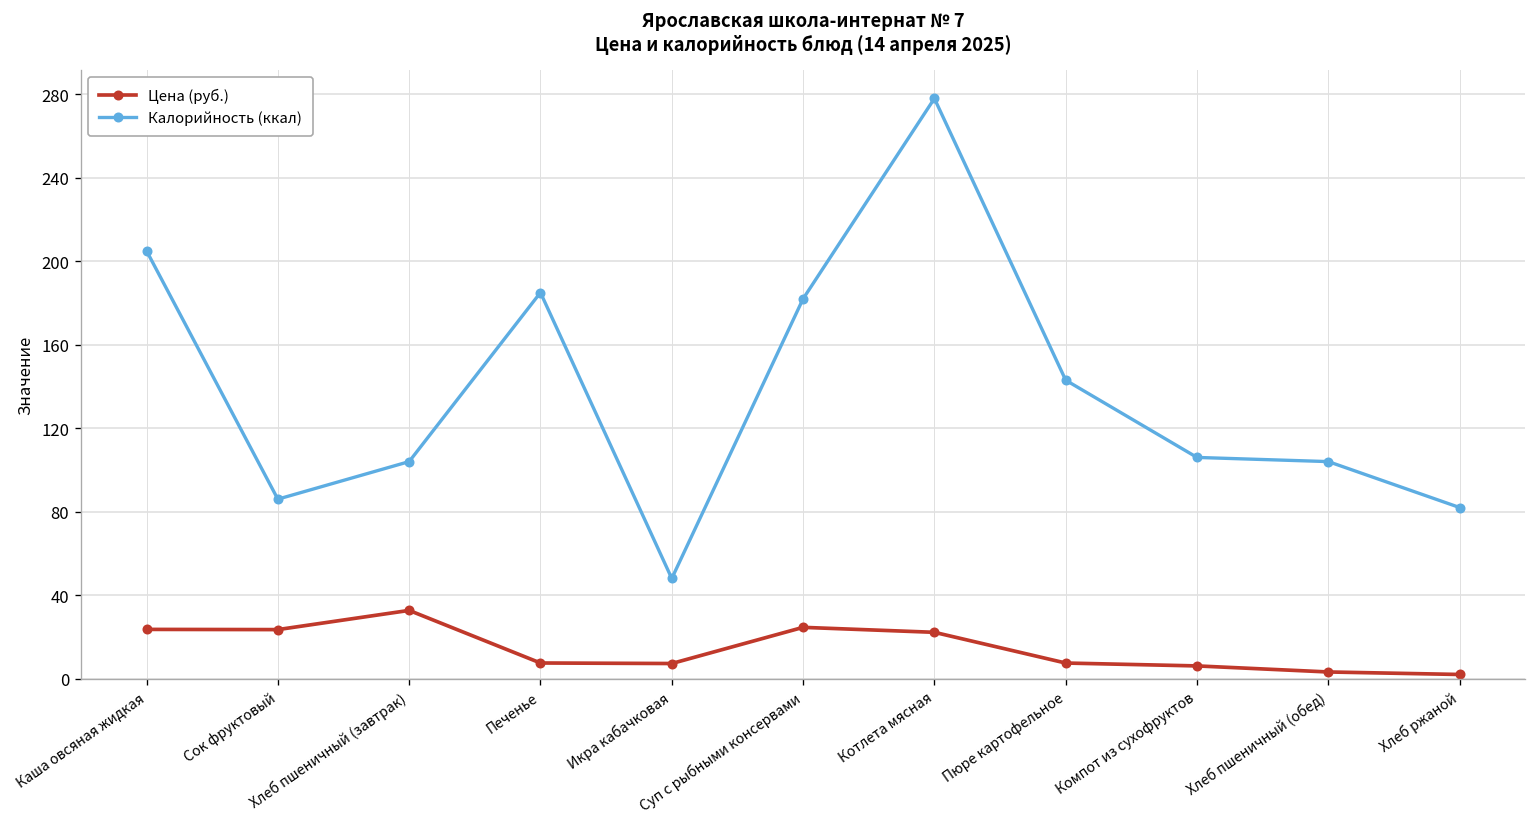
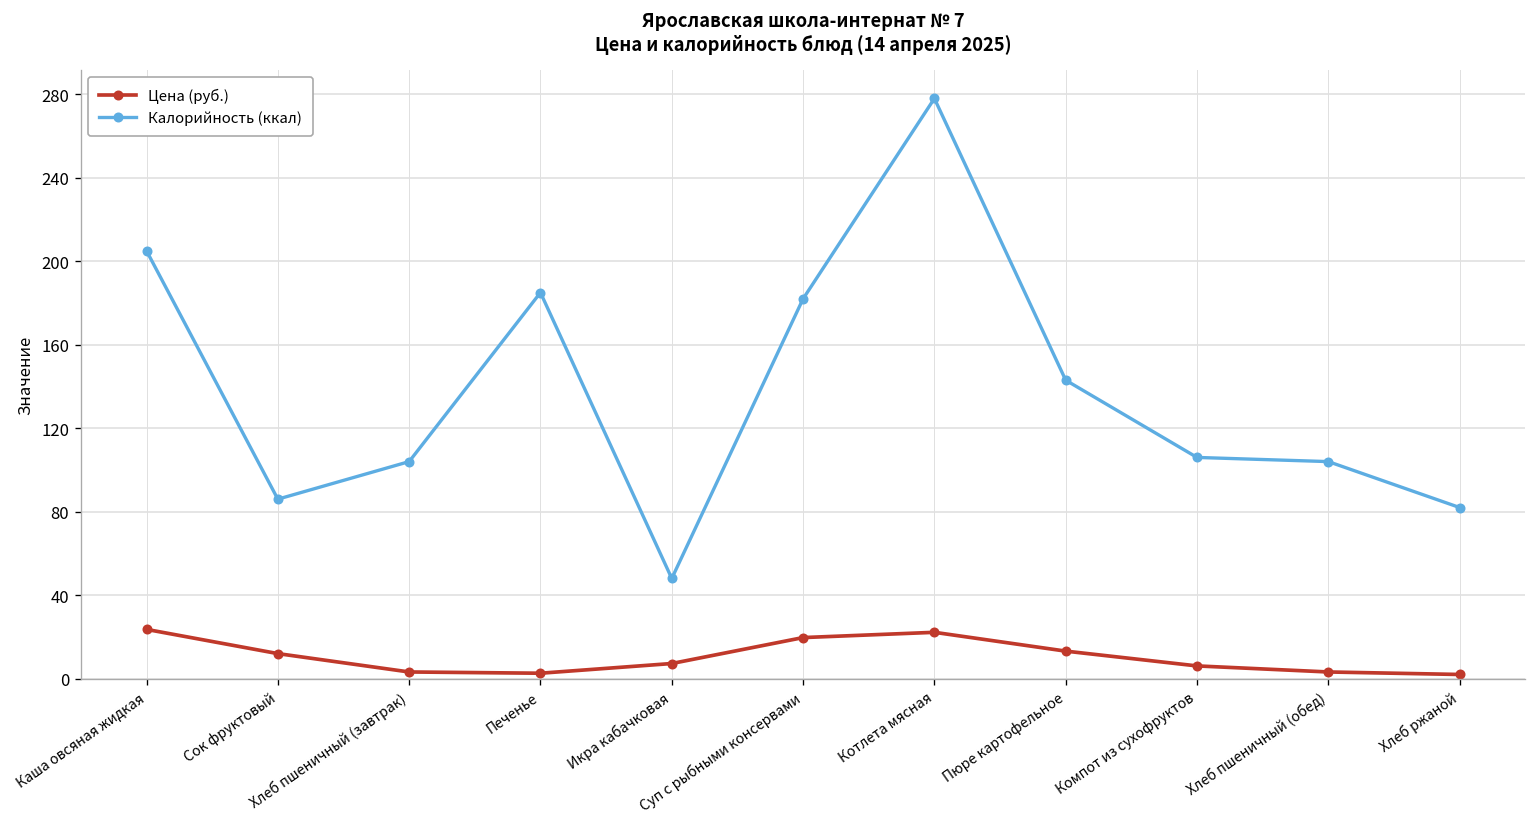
Цена (руб.), Сок фруктовый: 24 -> 12
Цена (руб.), Хлеб пшеничный (завтрак): 33 -> 3
Цена (руб.), Печенье: 8 -> 3
Цена (руб.), Суп с рыбными консервами: 25 -> 20
Цена (руб.), Пюре картофельное: 7 -> 13
